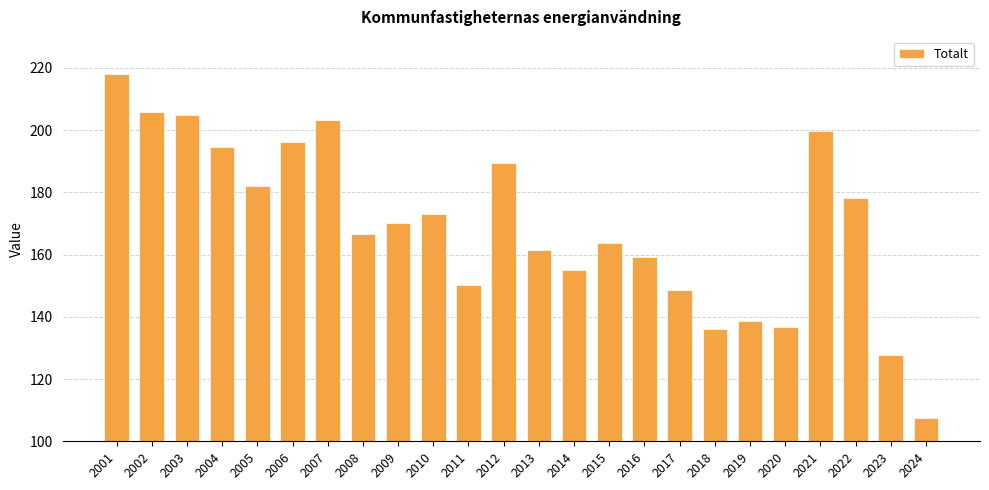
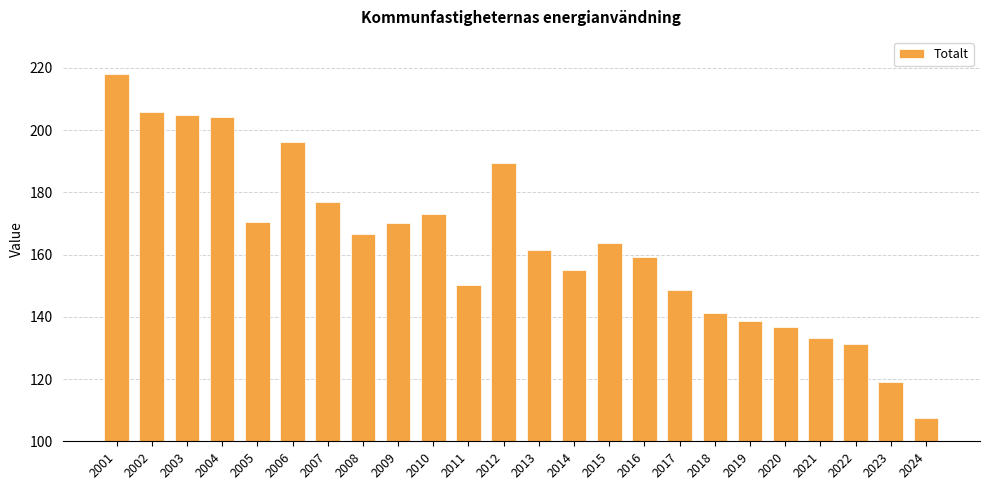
2004: 195 -> 204
2005: 182 -> 171
2007: 203 -> 177
2018: 136 -> 141
2021: 200 -> 133
2022: 178 -> 131
2023: 128 -> 119
